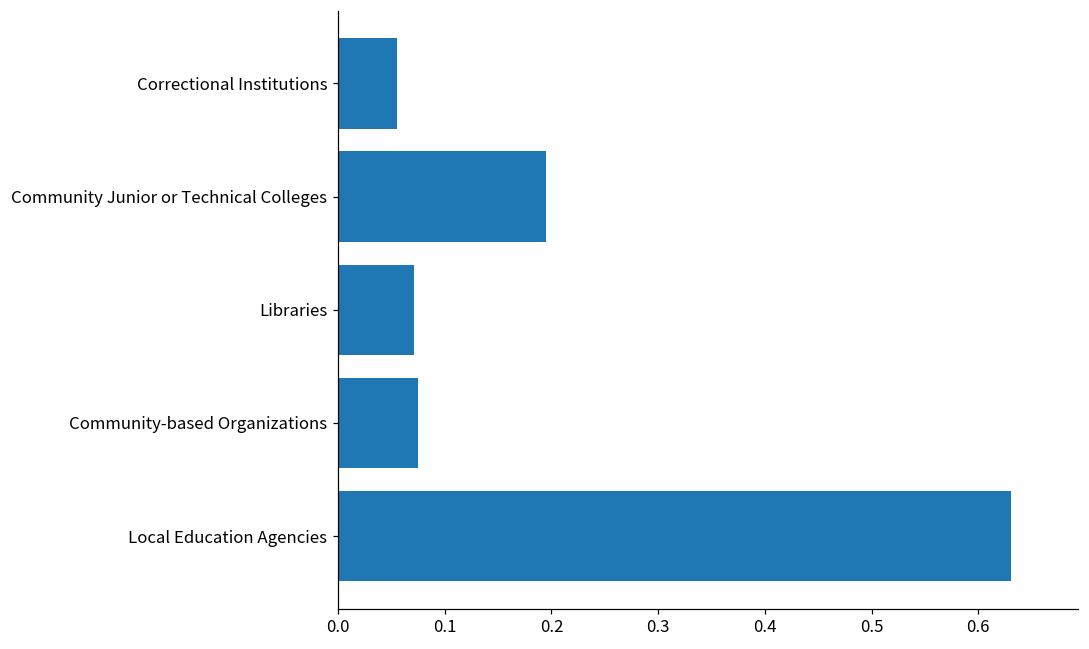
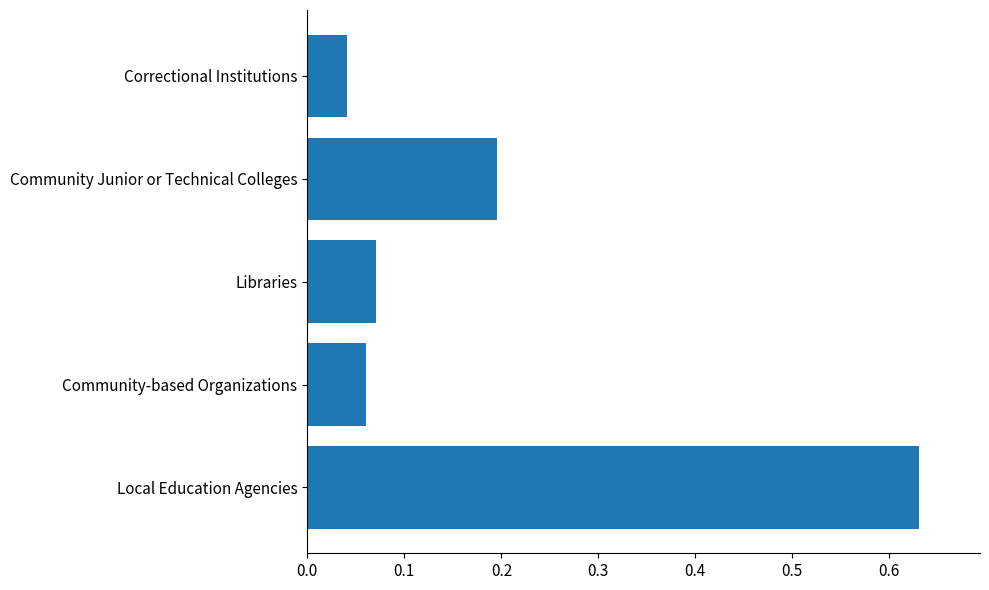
Correctional Institutions: 0.06 -> 0.04
Community-based Organizations: 0.08 -> 0.06
